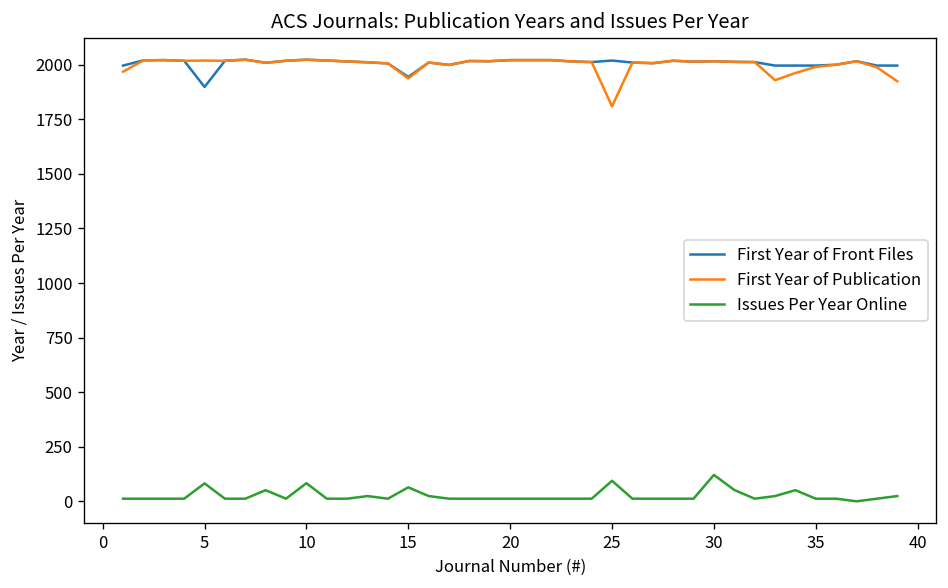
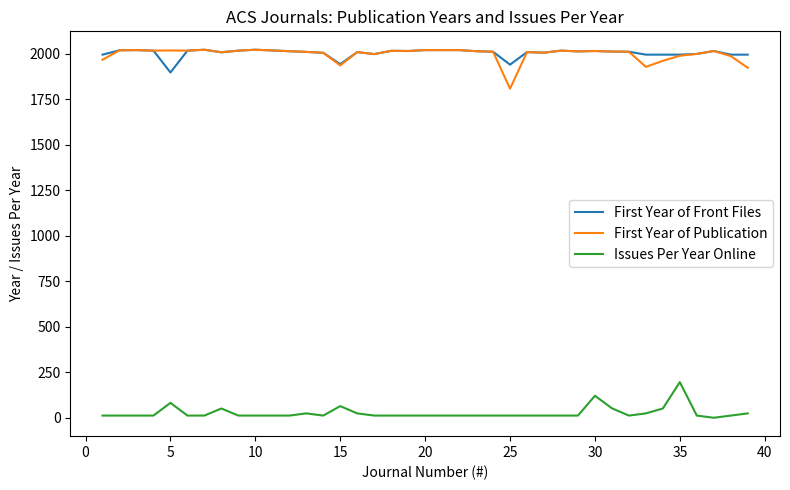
Issues Per Year Online, 10: 80 -> 10
First Year of Front Files, 25: 2020 -> 1940
Issues Per Year Online, 25: 90 -> 10
Issues Per Year Online, 35: 10 -> 200
